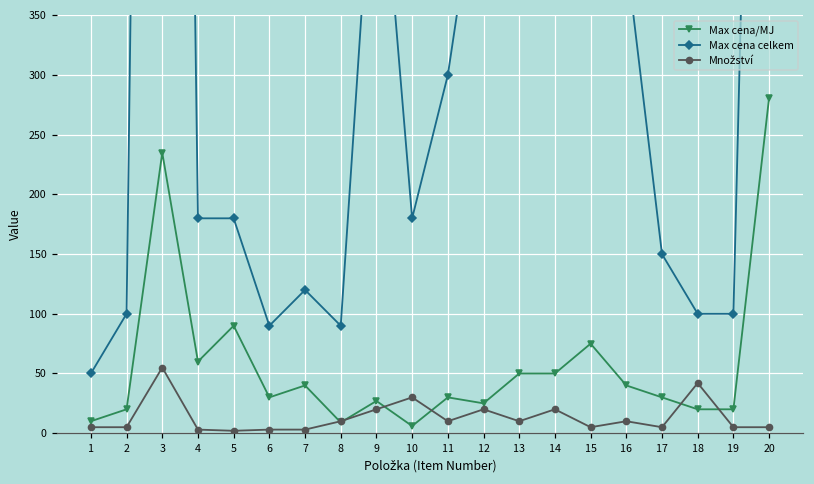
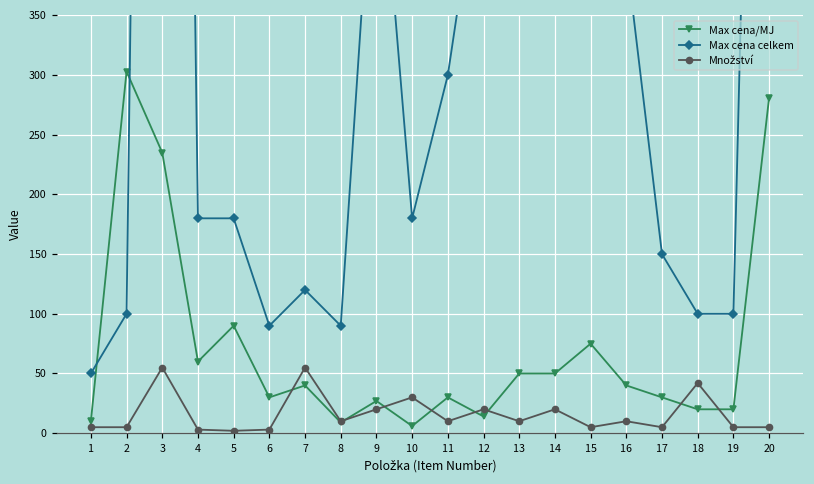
Max cena/MJ, 2: 20 -> 303
Množství, 7: 3 -> 55
Max cena/MJ, 12: 25 -> 14
